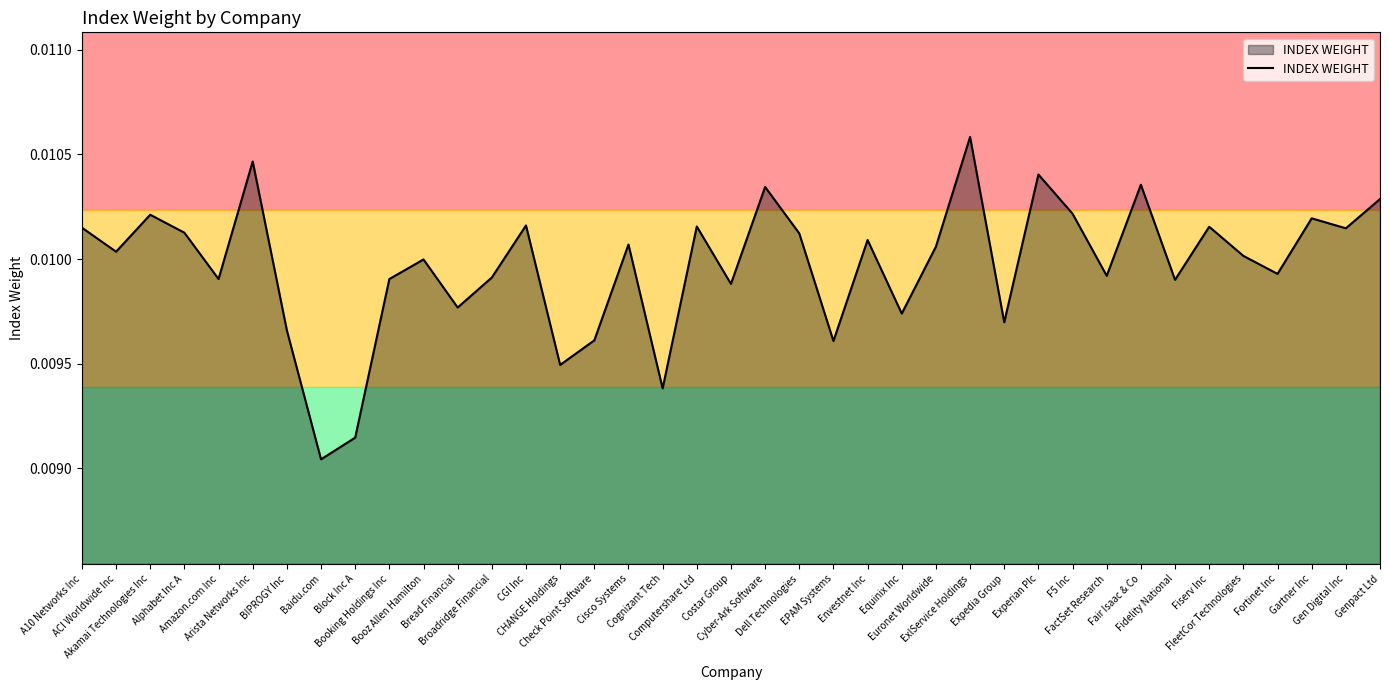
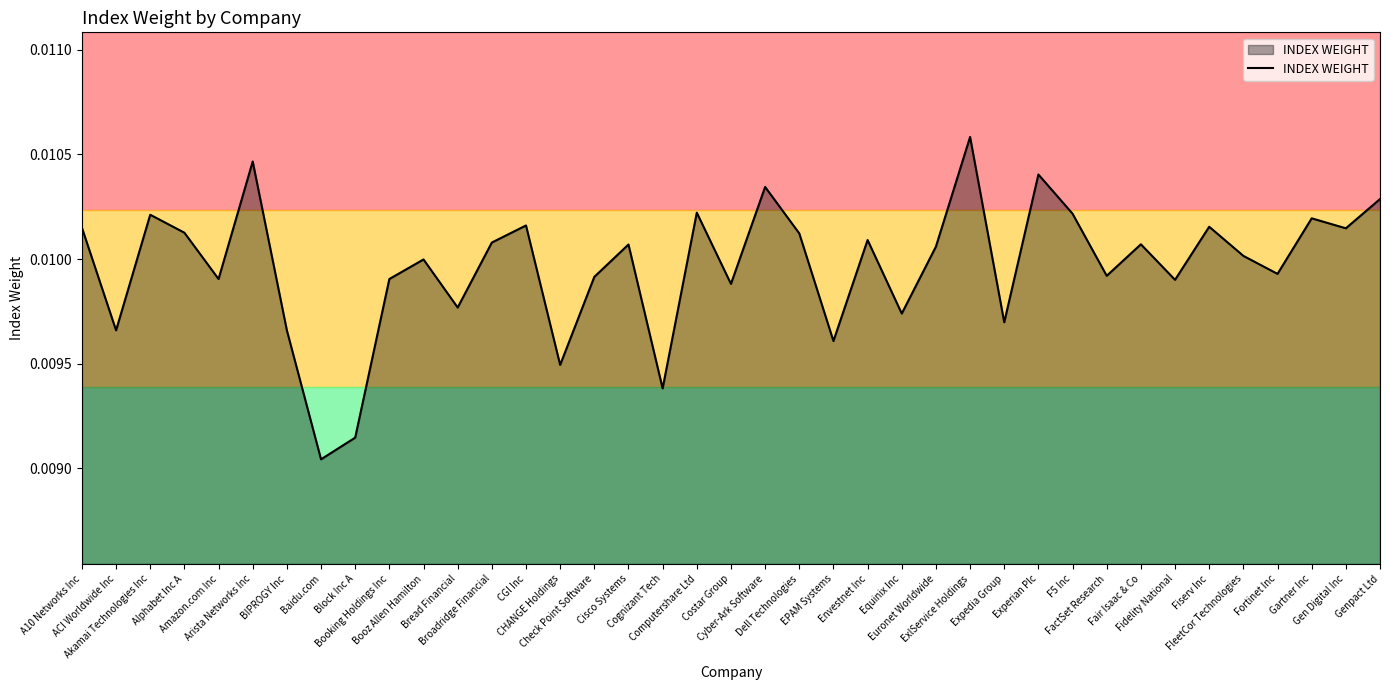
ACI Worldwide Inc: 0.01003 -> 0.00966
Broadridge Financial: 0.00991 -> 0.01008
Check Point Software: 0.00961 -> 0.00991
Computershare Ltd: 0.01016 -> 0.01022
Fair Isaac & Co: 0.01035 -> 0.01007
